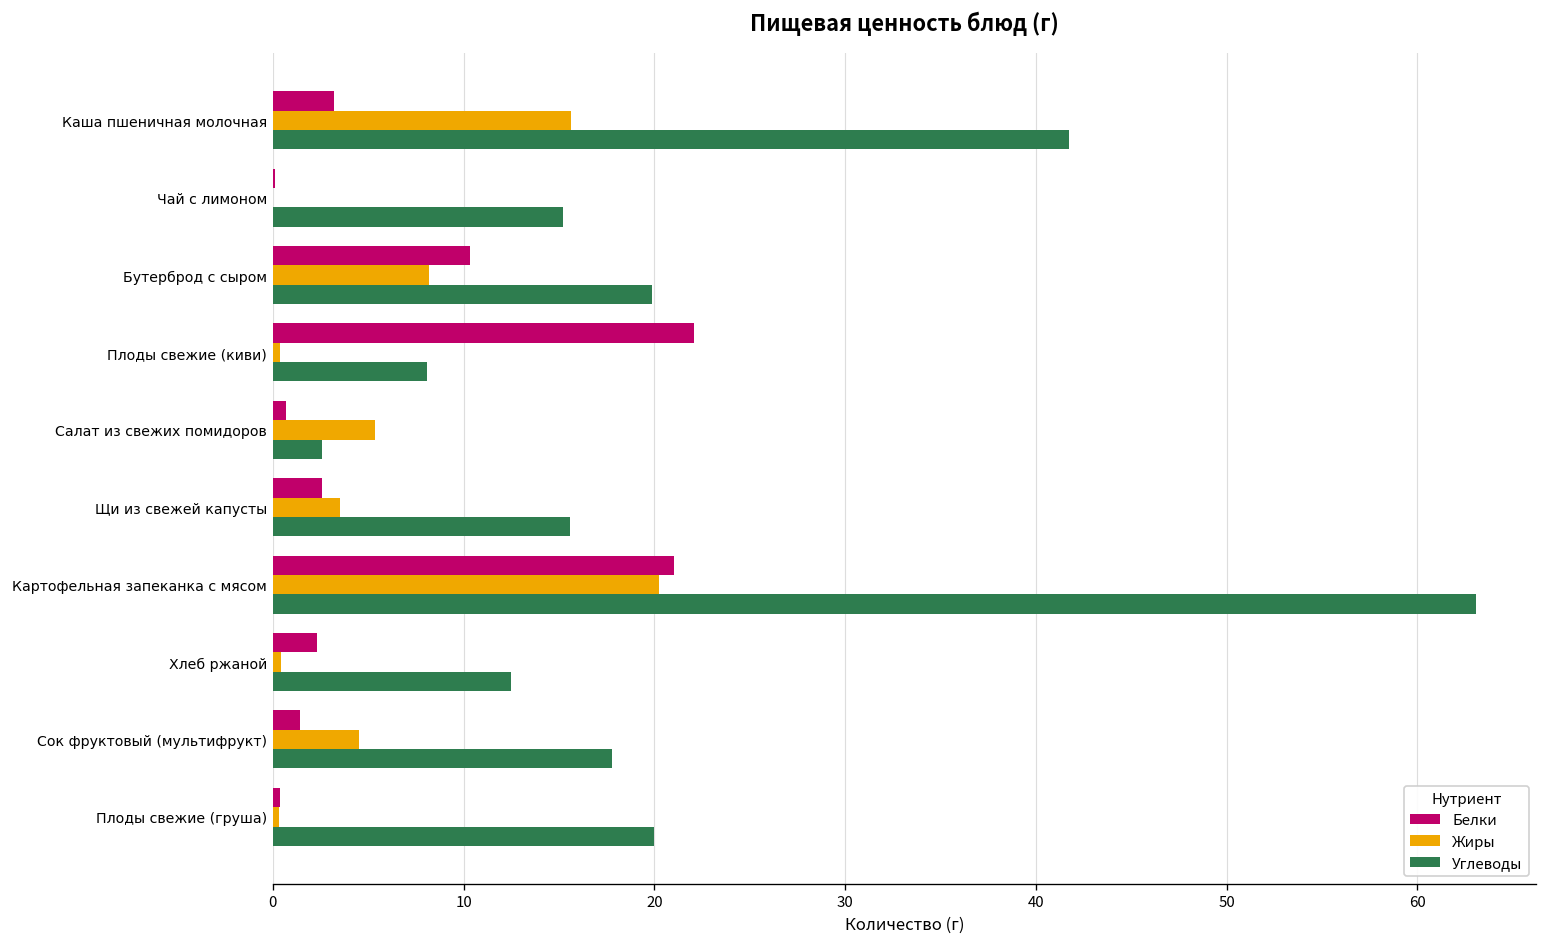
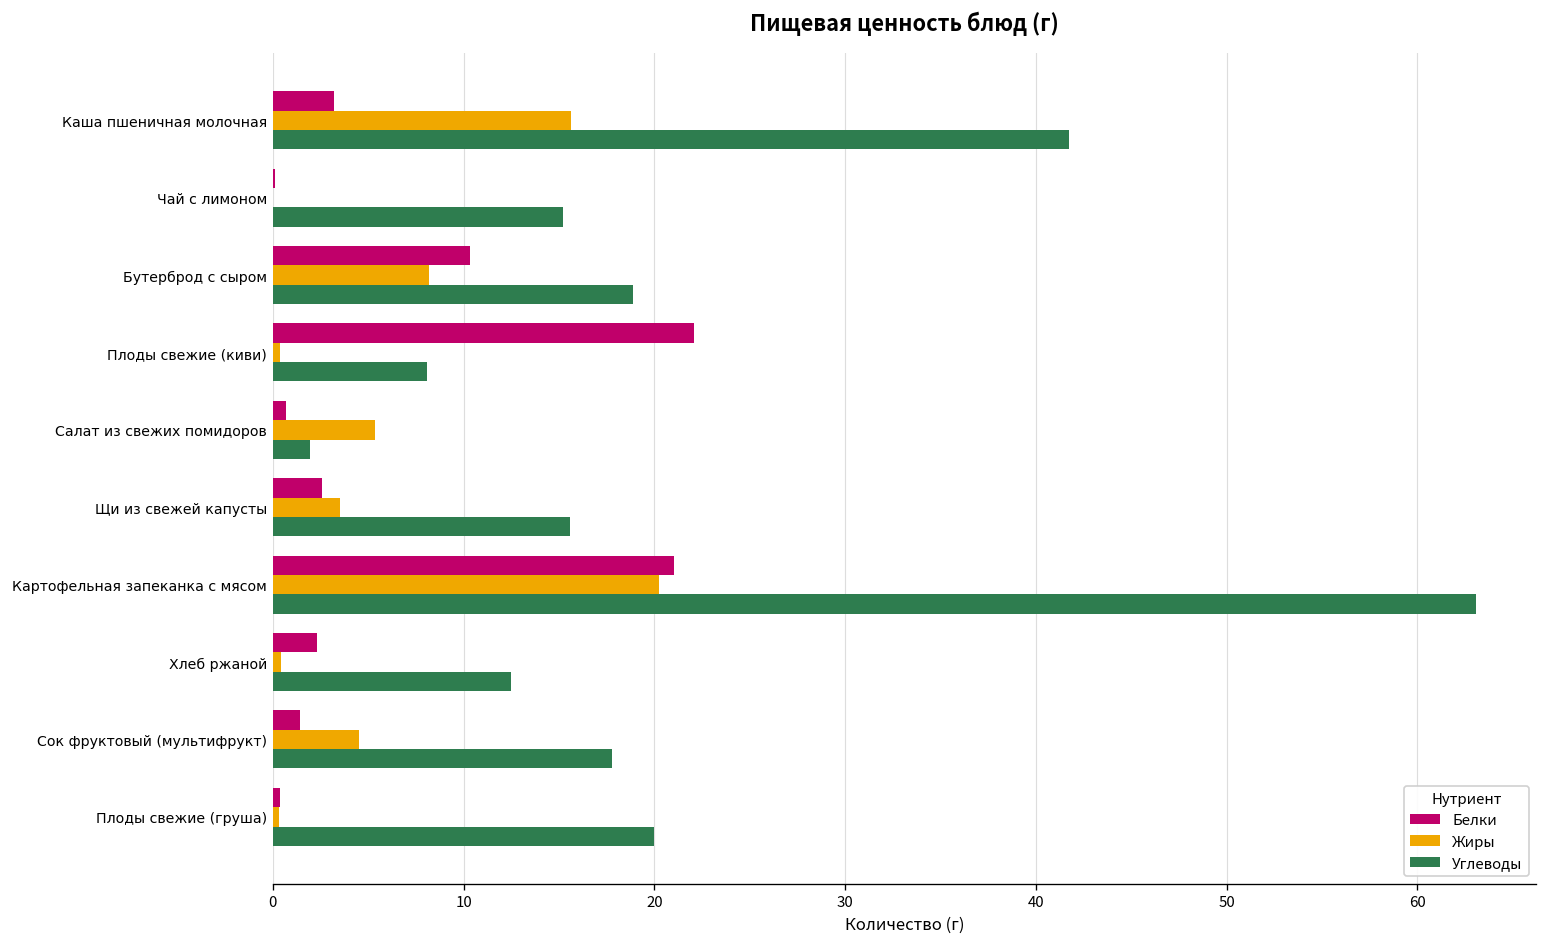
Углеводы, Бутерброд с сыром: 19.9 -> 18.9
Углеводы, Салат из свежих помидоров: 2.6 -> 1.9
